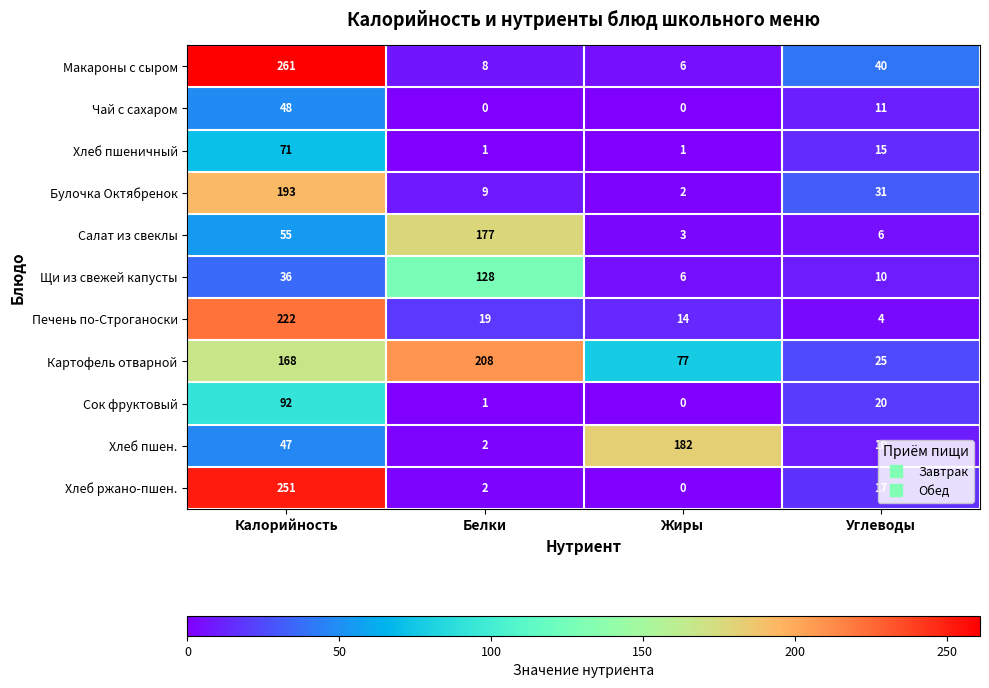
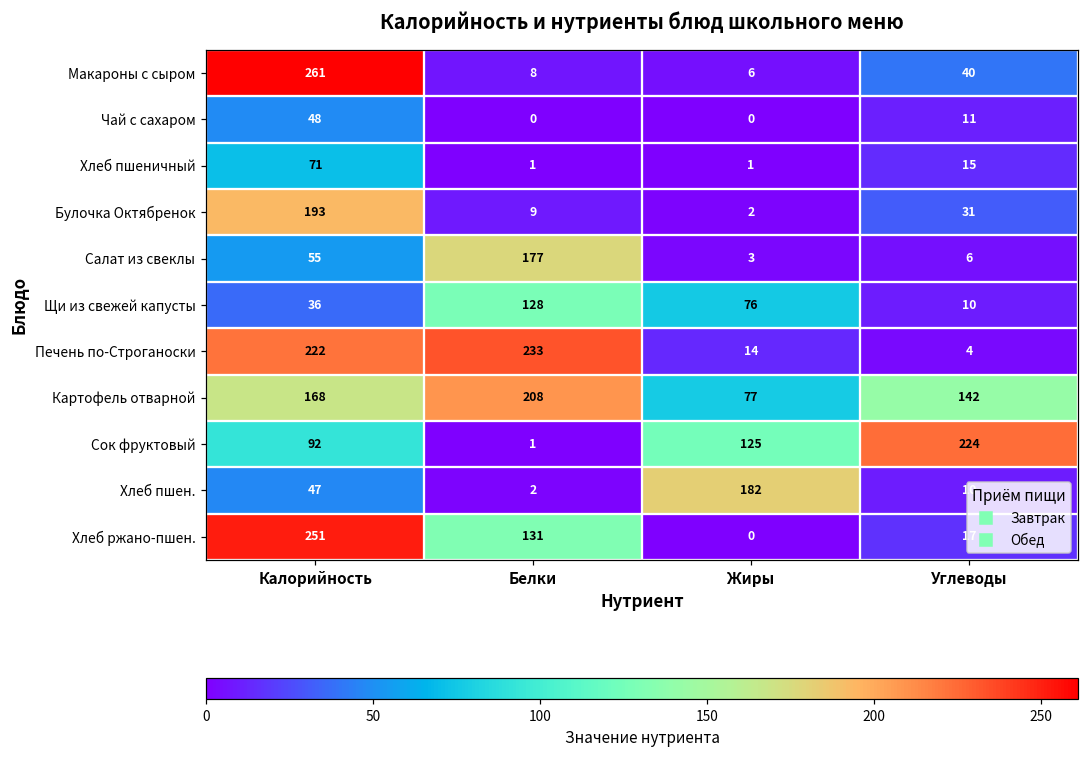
Щи из свежей капусты, Жиры: 6 -> 76
Печень по-Строганоски, Белки: 19 -> 233
Картофель отварной, Углеводы: 25 -> 142
Сок фруктовый, Жиры: 0 -> 125
Сок фруктовый, Углеводы: 20 -> 224
Хлеб ржано-пшен., Белки: 2 -> 131
